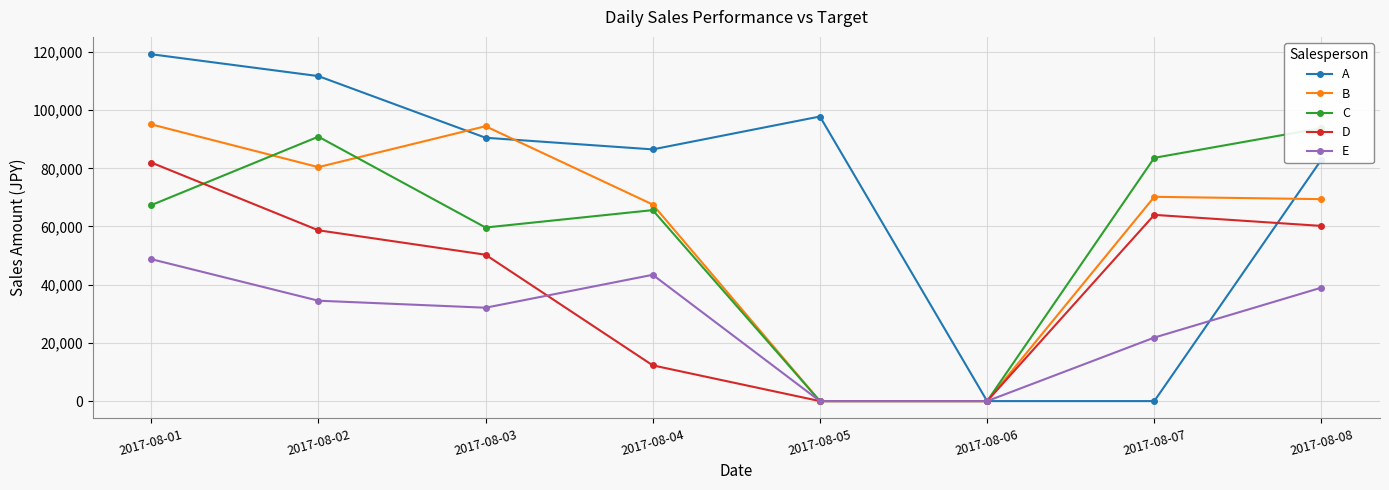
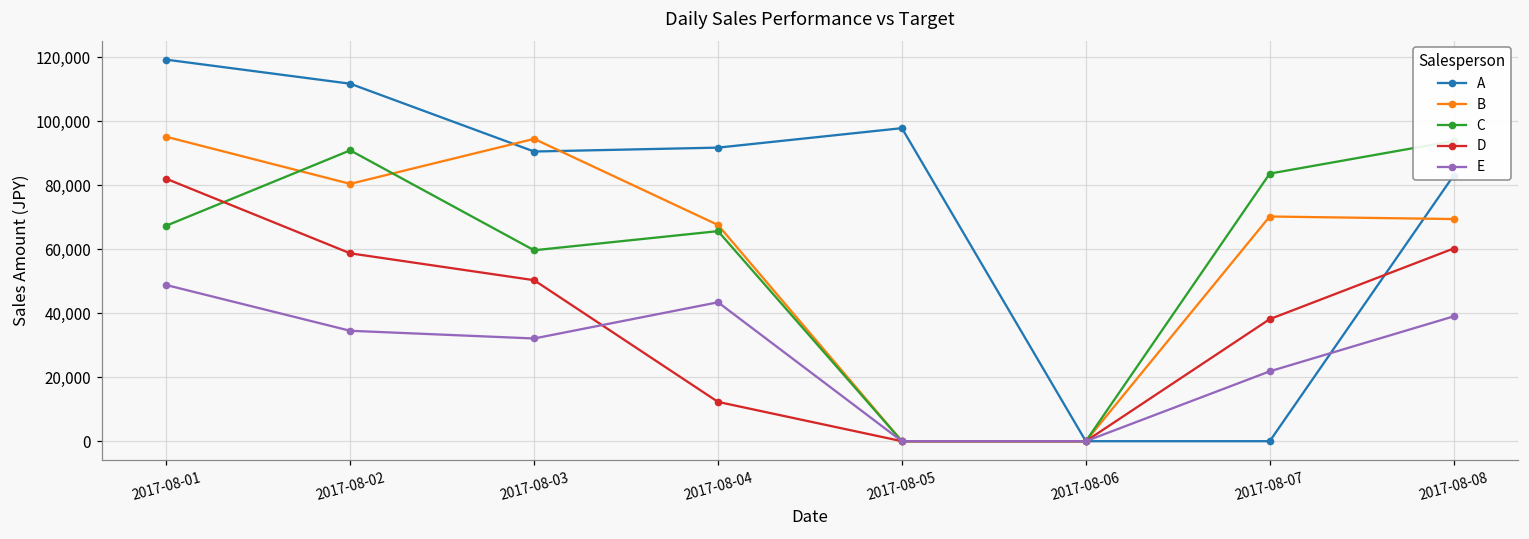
A, 2017-08-04: 87,000 -> 92,000
D, 2017-08-07: 64,000 -> 38,000
